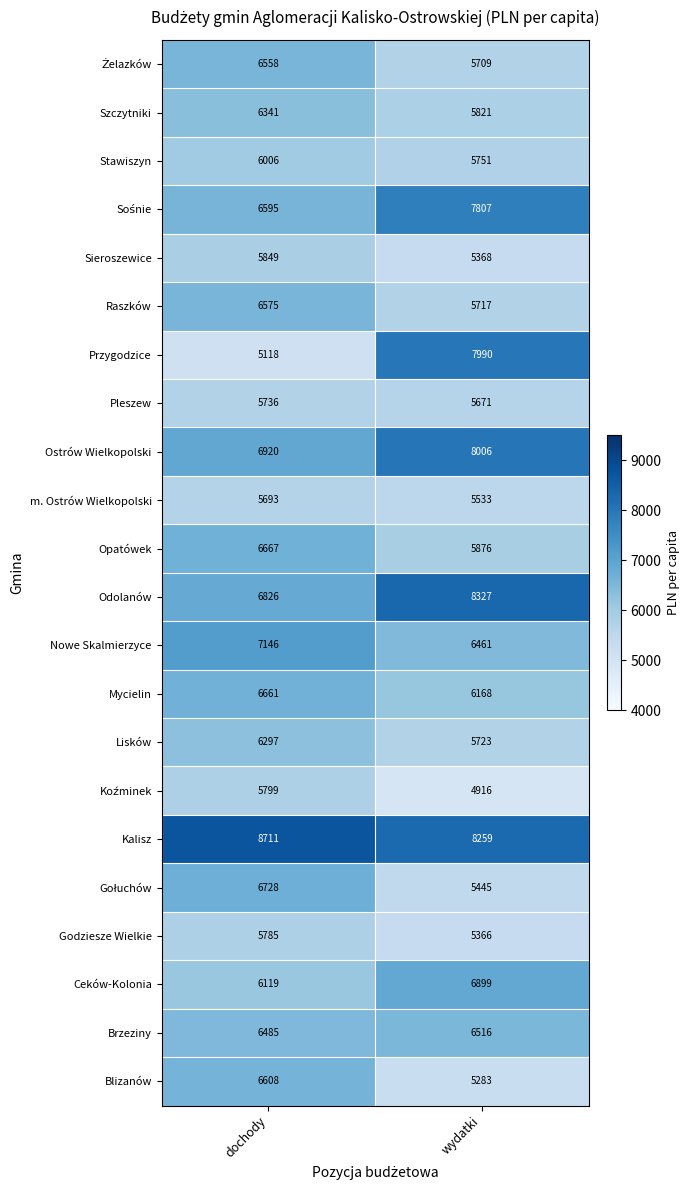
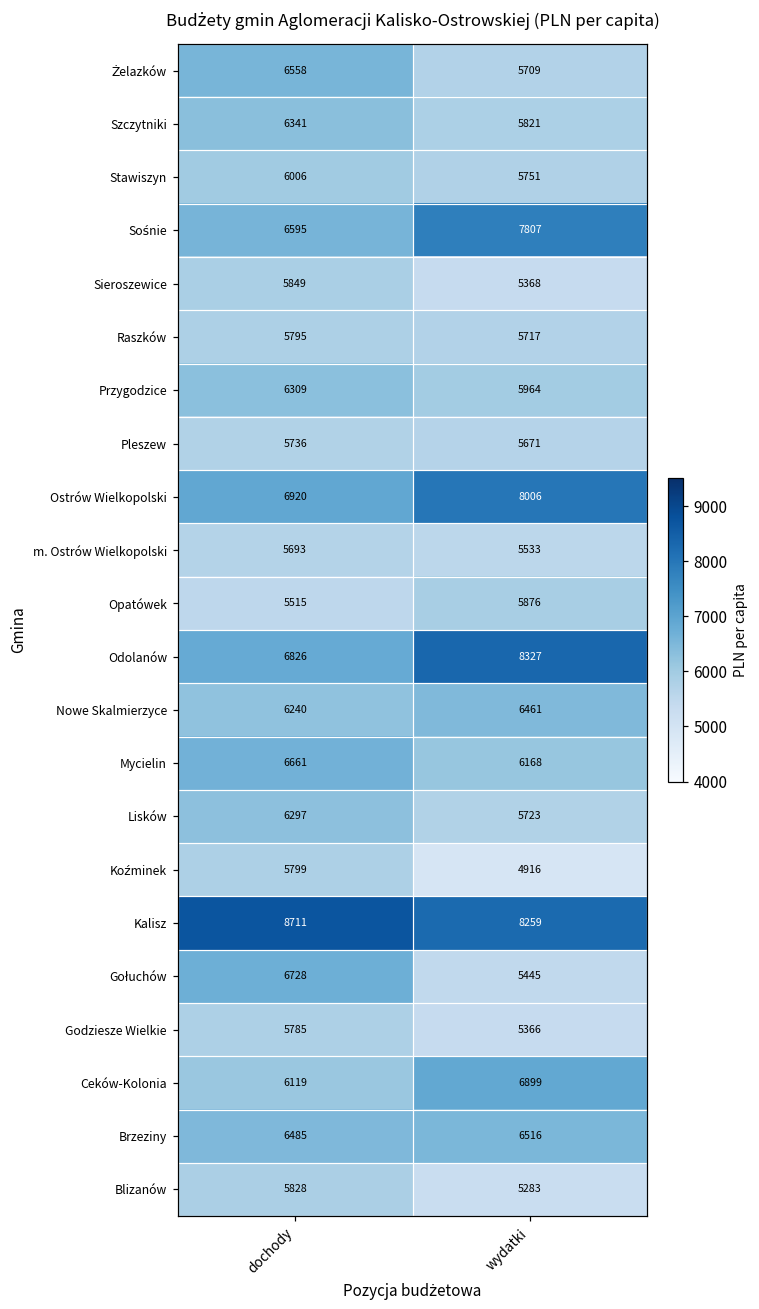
Raszków, dochody: 6575 -> 5795
Przygodzice, dochody: 5118 -> 6309
Przygodzice, wydatki: 7990 -> 5964
Opatówek, dochody: 6667 -> 5515
Nowe Skalmierzyce, dochody: 7146 -> 6240
Blizanów, dochody: 6608 -> 5828
